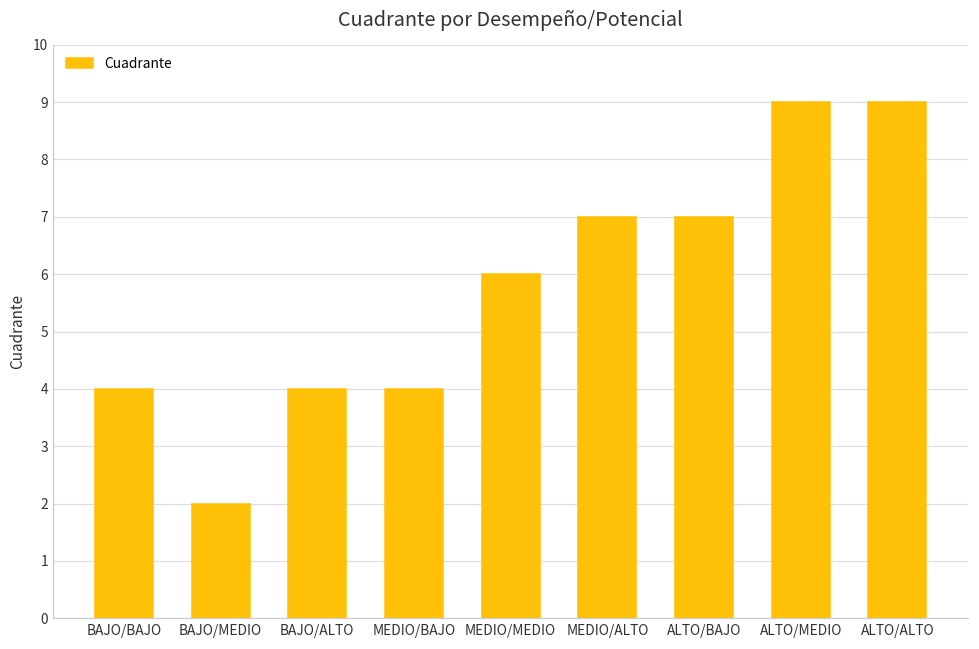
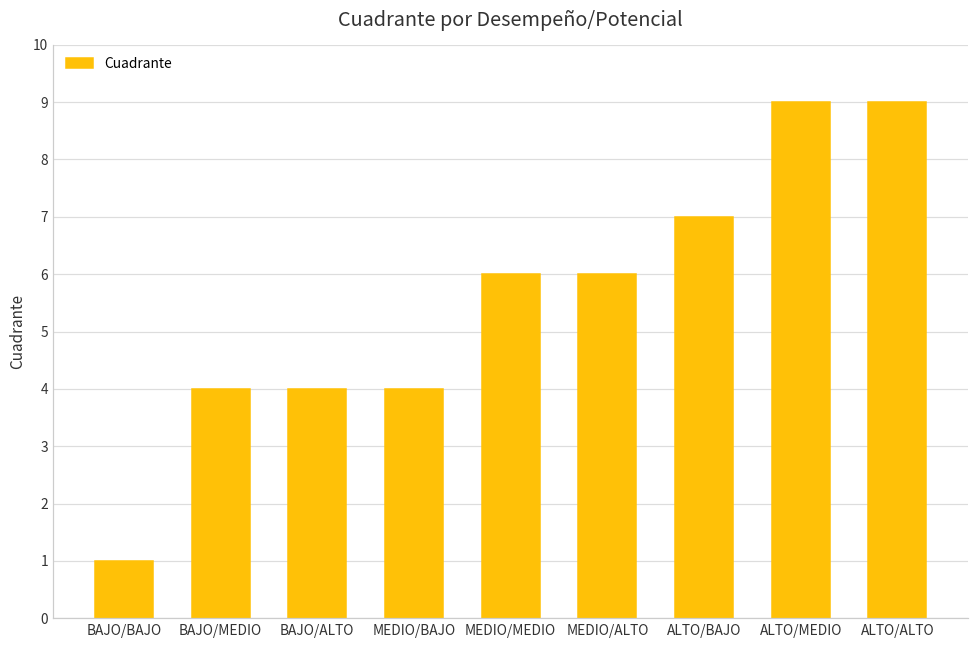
BAJO/BAJO: 4 -> 1
BAJO/MEDIO: 2 -> 4
MEDIO/ALTO: 7 -> 6
